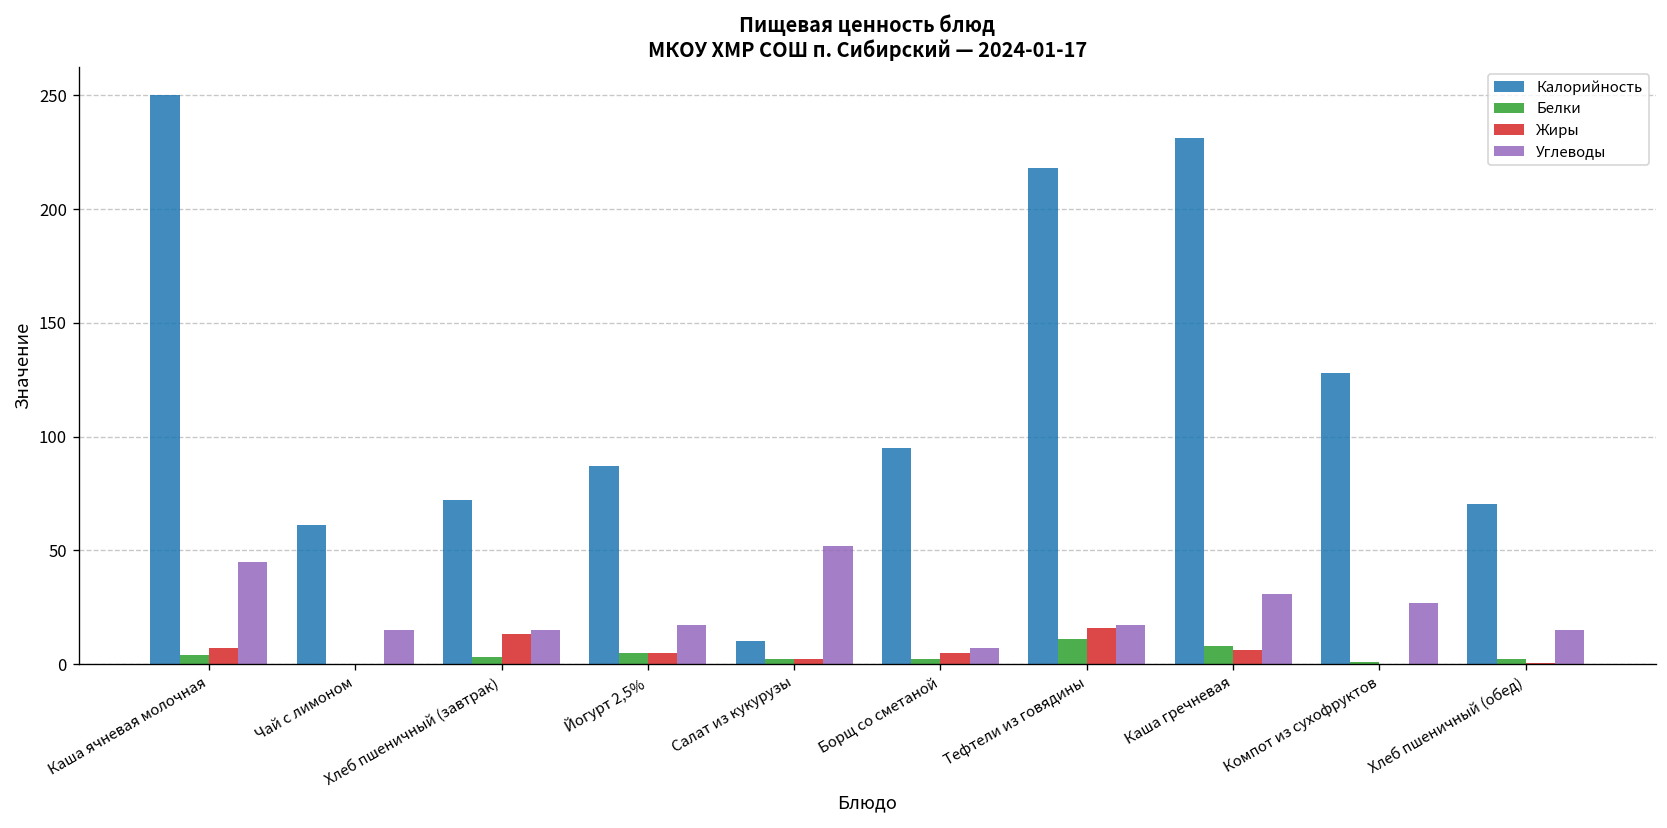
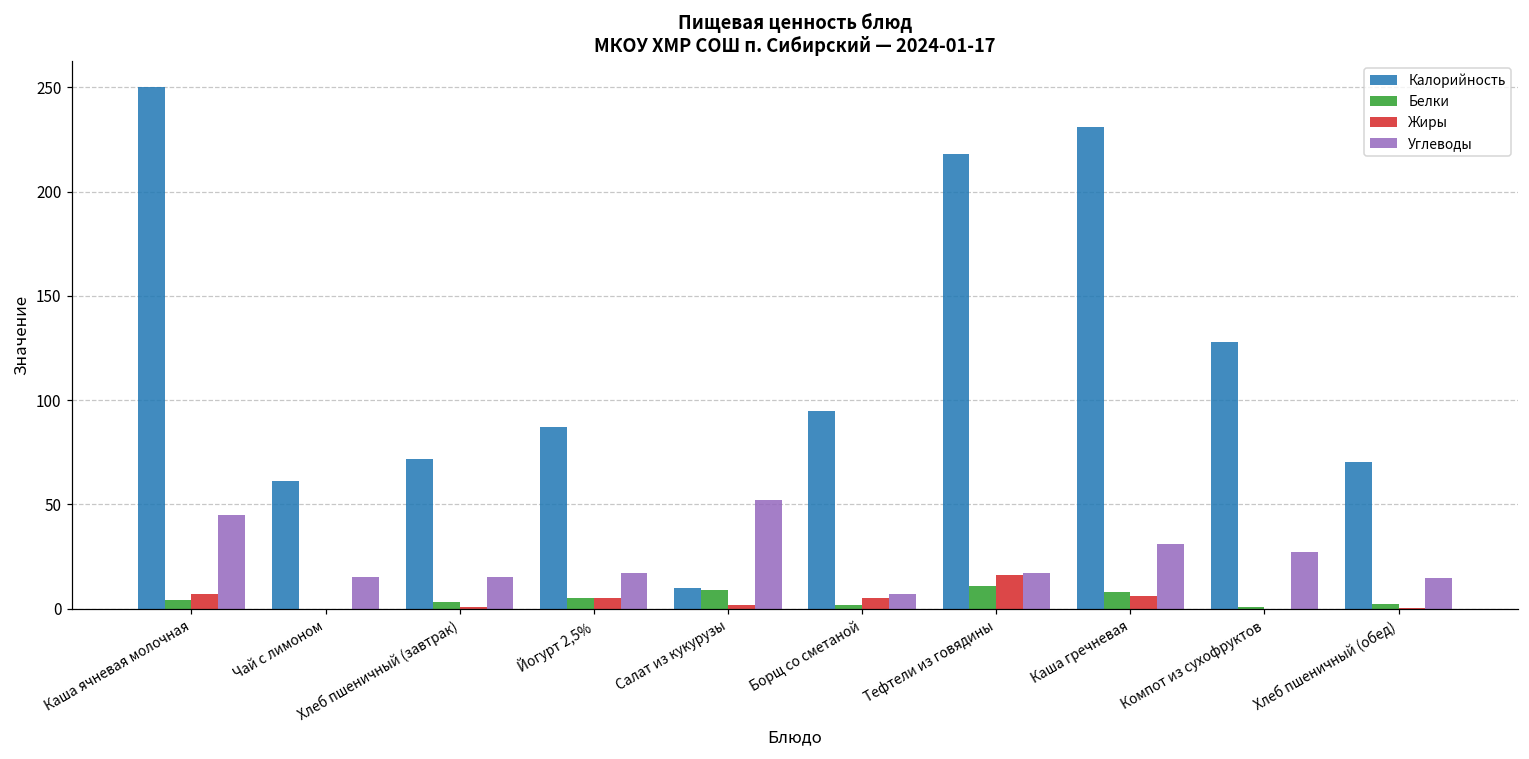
Жиры, Хлеб пшеничный (завтрак): 13 -> 1
Белки, Салат из кукурузы: 2 -> 9
